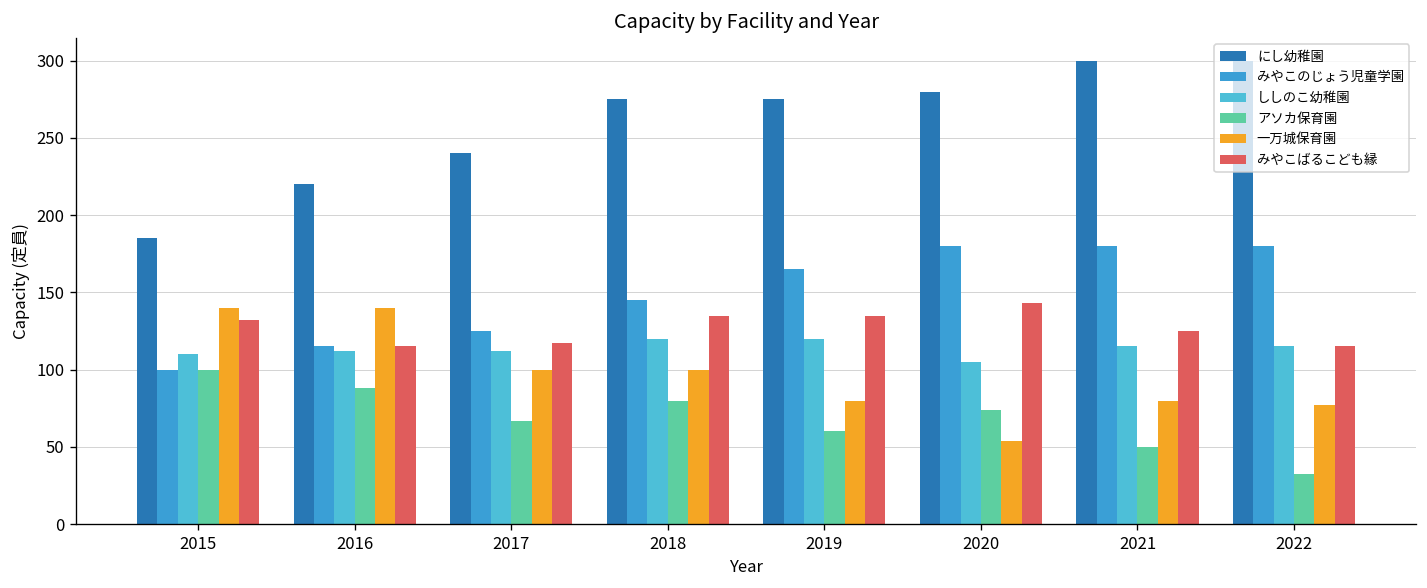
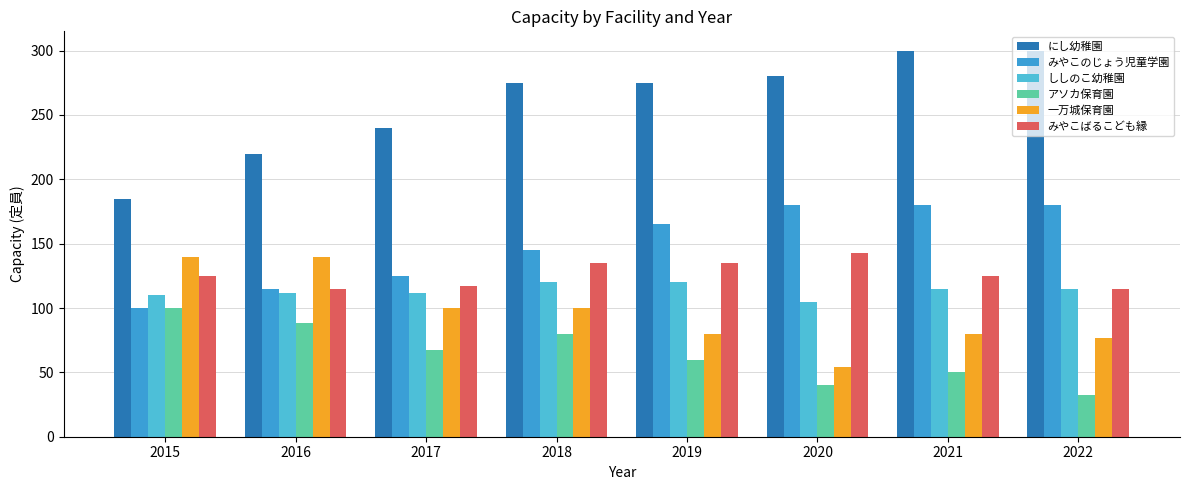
みやこばるこども縁, 2015: 132 -> 125
アソカ保育園, 2020: 74 -> 40
